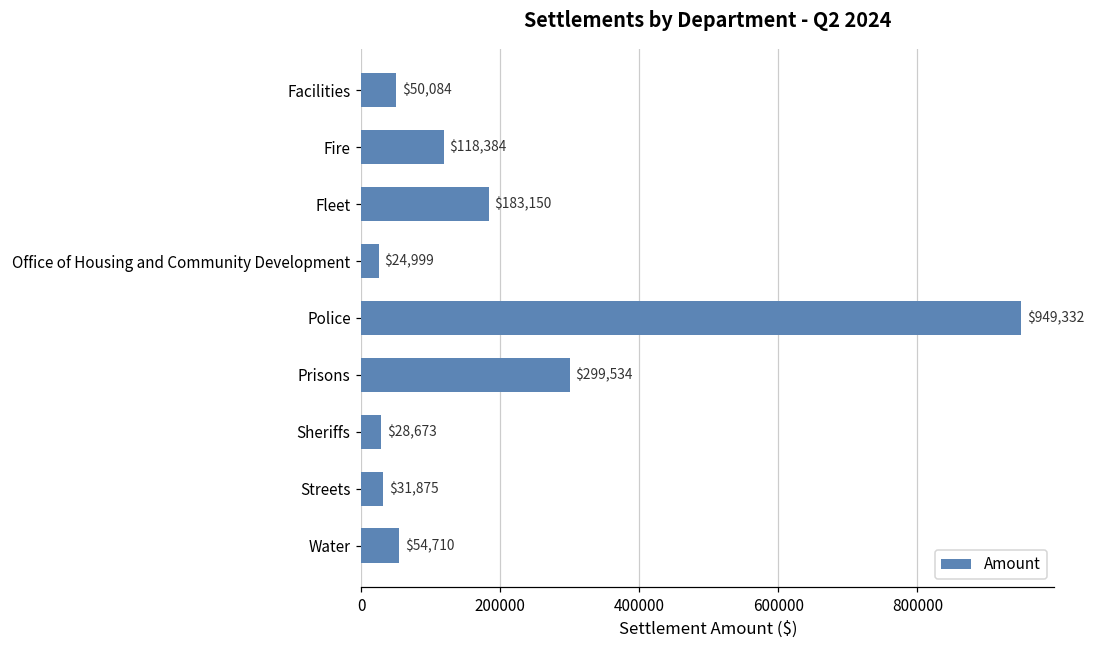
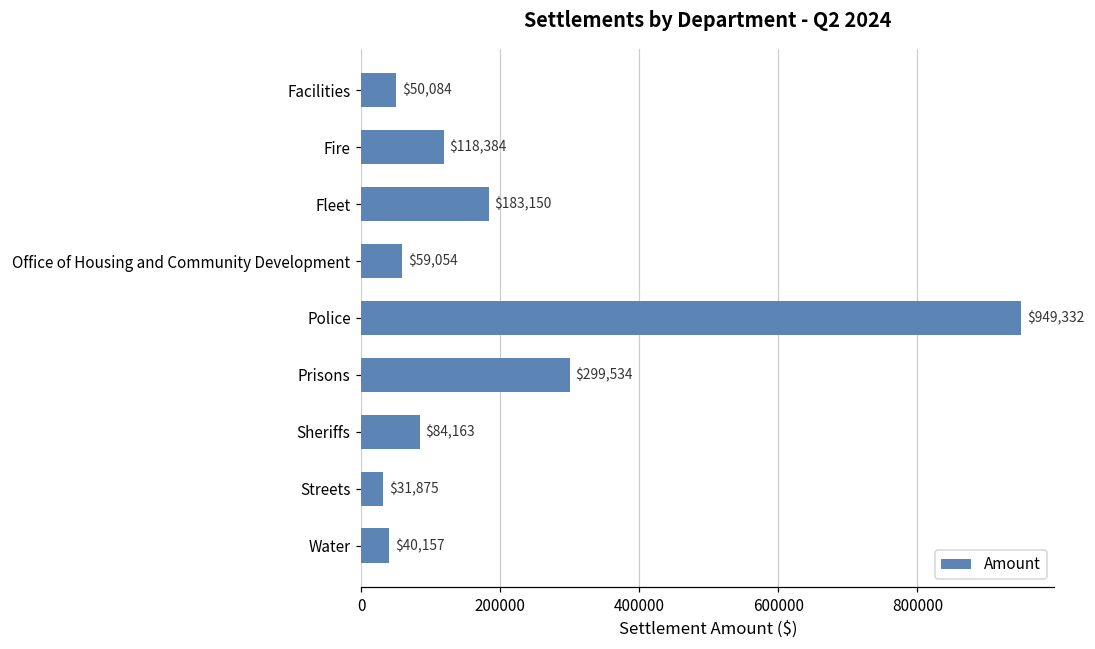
Office of Housing and Community Development: $24,999 -> $59,054
Sheriffs: $28,673 -> $84,163
Water: $54,710 -> $40,157
